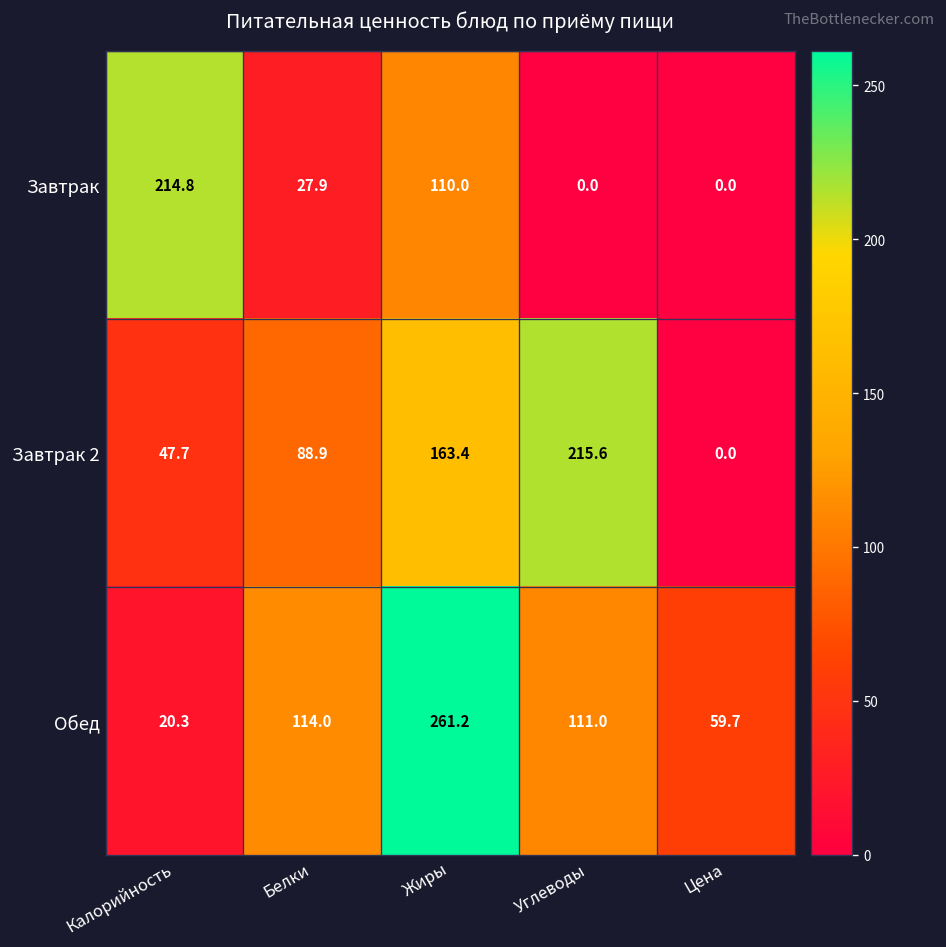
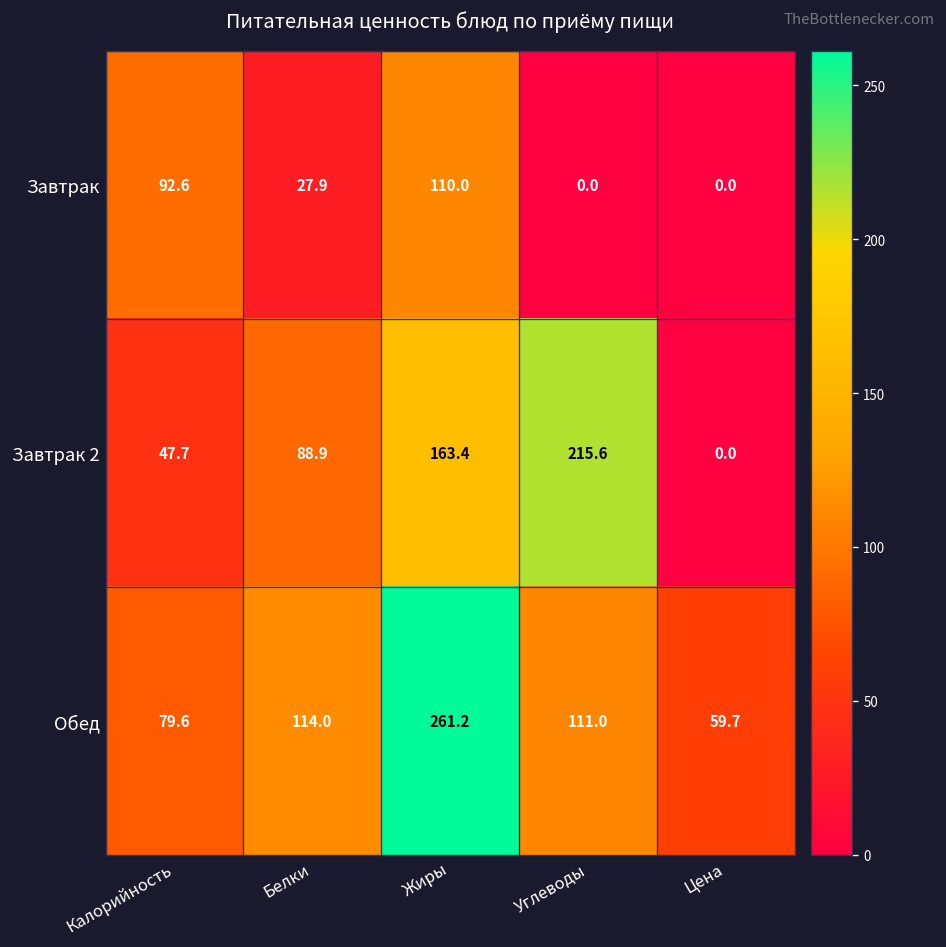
Завтрак, Калорийность: 214.8 -> 92.6
Обед, Калорийность: 20.3 -> 79.6
